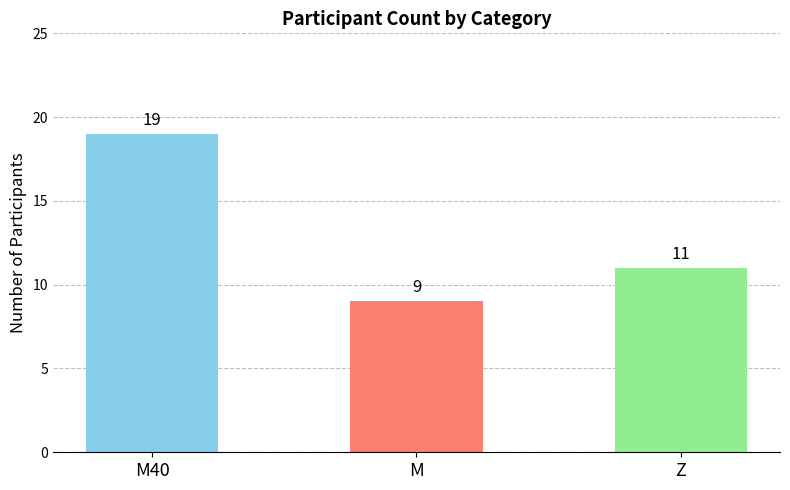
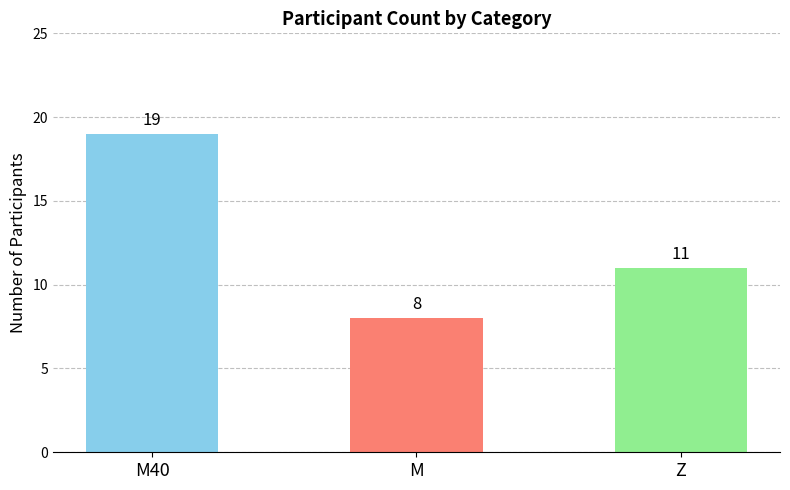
M: 9 -> 8
